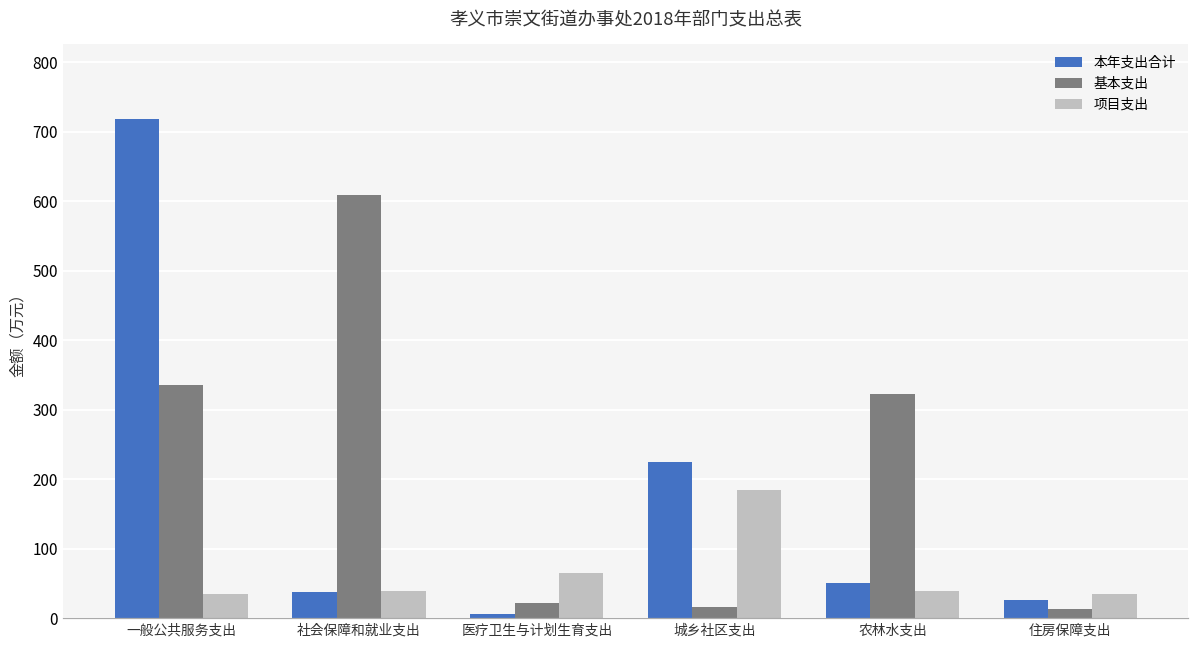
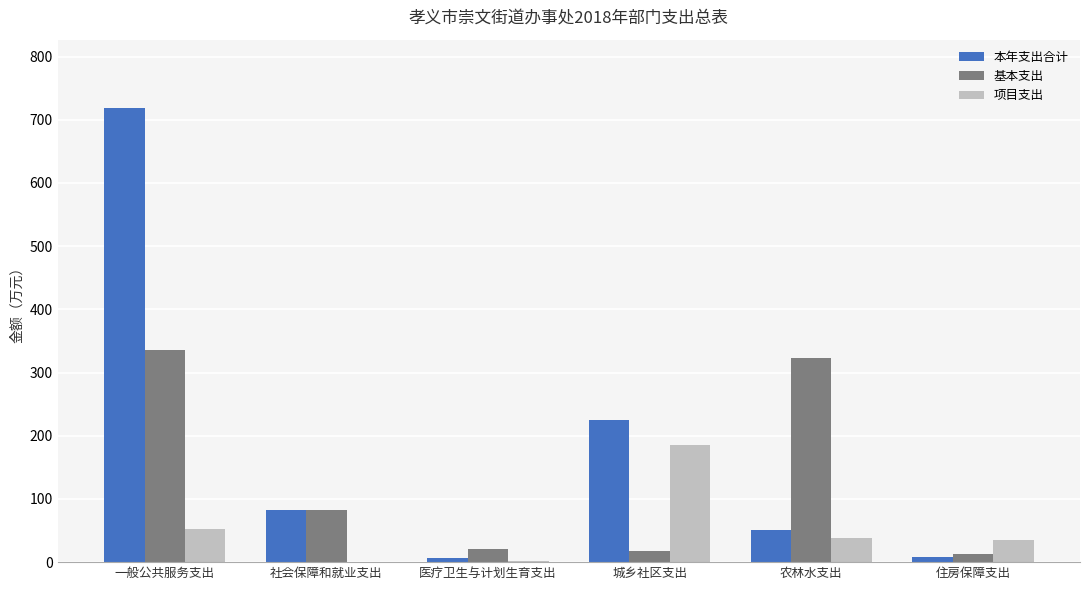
项目支出, 一般公共服务支出: 40 -> 50
本年支出合计, 社会保障和就业支出: 40 -> 80
基本支出, 社会保障和就业支出: 610 -> 80
项目支出, 社会保障和就业支出: 40 -> 0
项目支出, 医疗卫生与计划生育支出: 70 -> 0
本年支出合计, 住房保障支出: 30 -> 10
